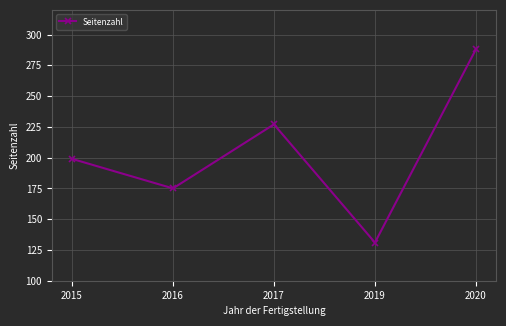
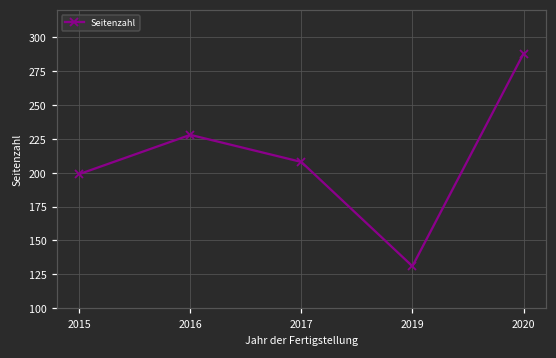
2016: 175 -> 228
2017: 227 -> 208
